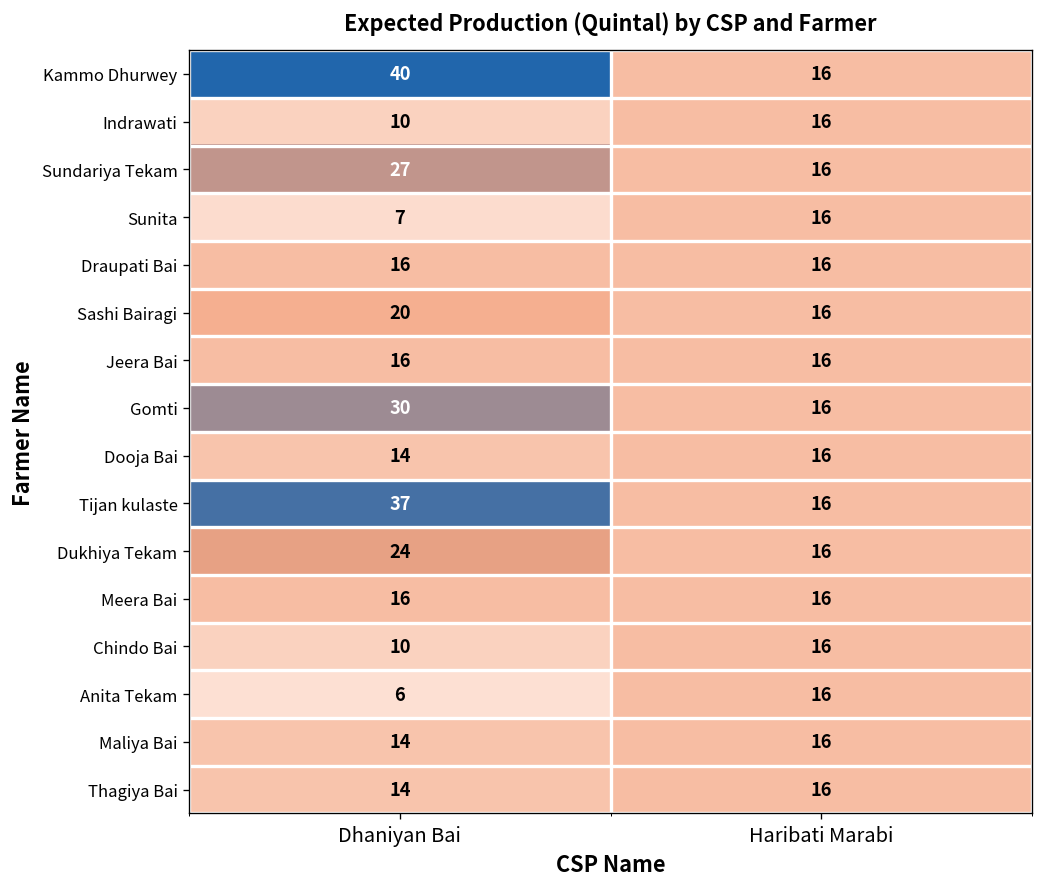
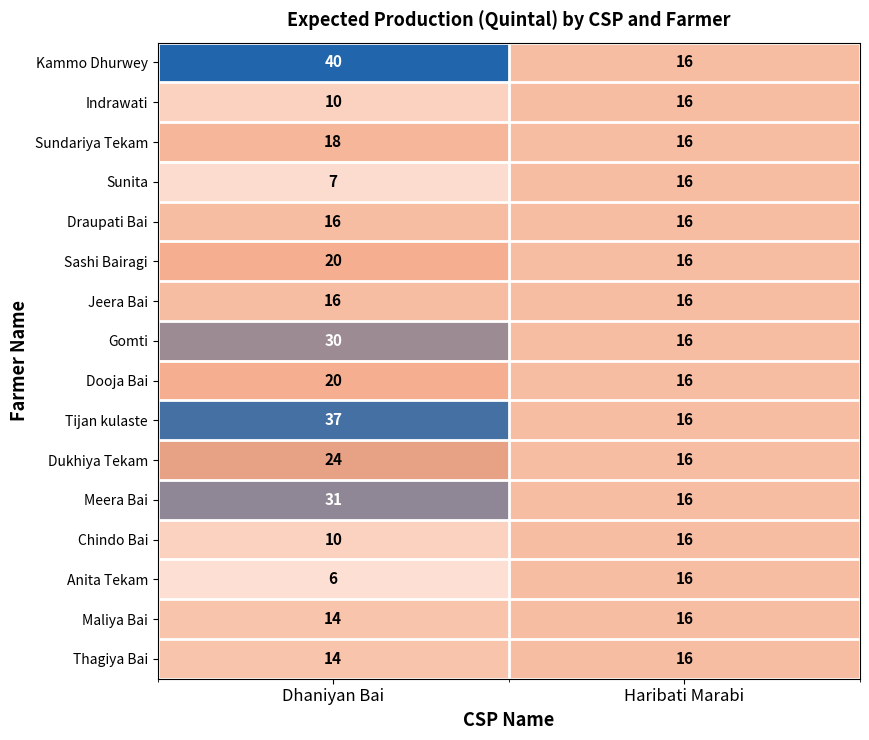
Sundariya Tekam, Dhaniyan Bai: 27 -> 18
Dooja Bai, Dhaniyan Bai: 14 -> 20
Meera Bai, Dhaniyan Bai: 16 -> 31
